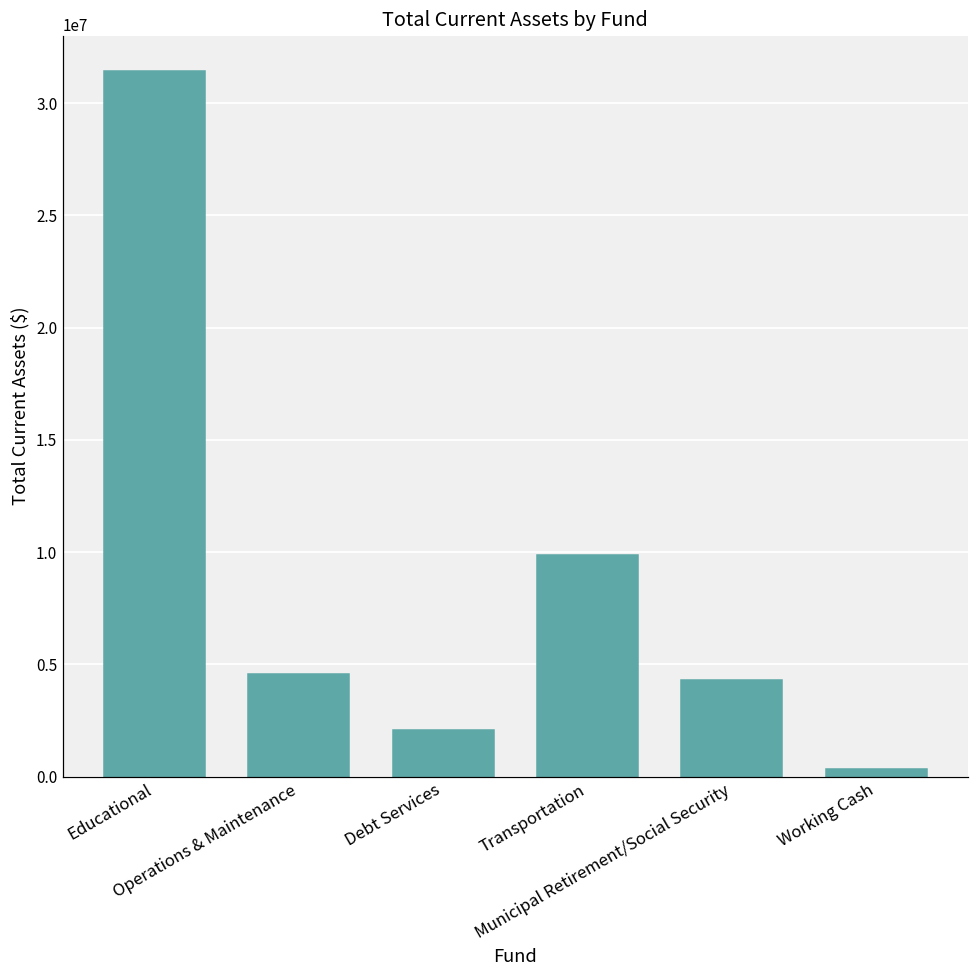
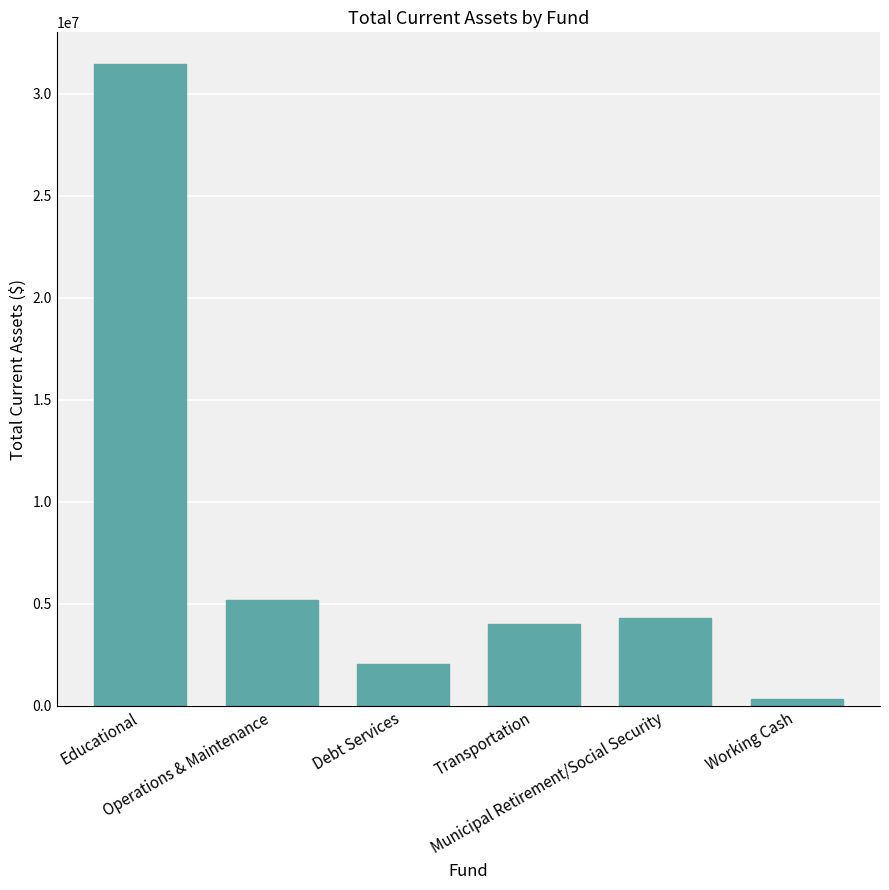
Operations & Maintenance: 4600000 -> 5200000
Transportation: 9900000 -> 4000000
